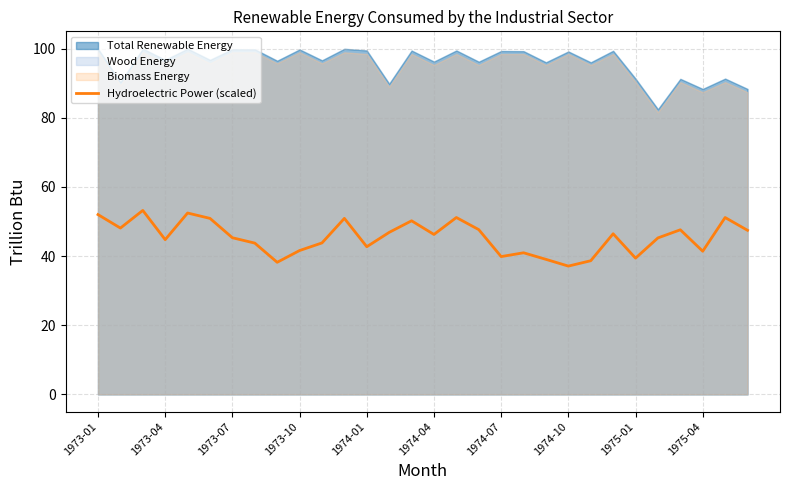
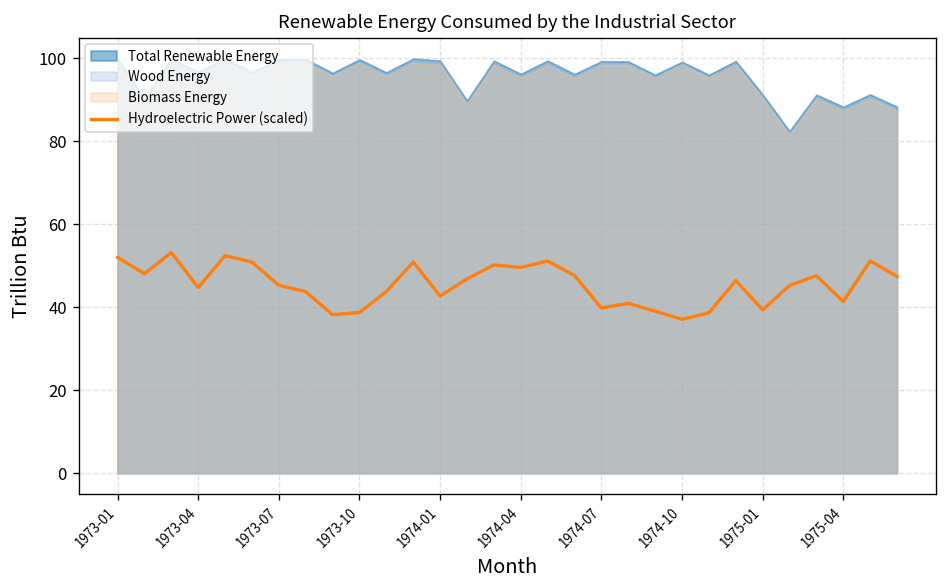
Hydroelectric Power (scaled), 1973-10: 42 -> 39
Hydroelectric Power (scaled), 1974-04: 46 -> 50
